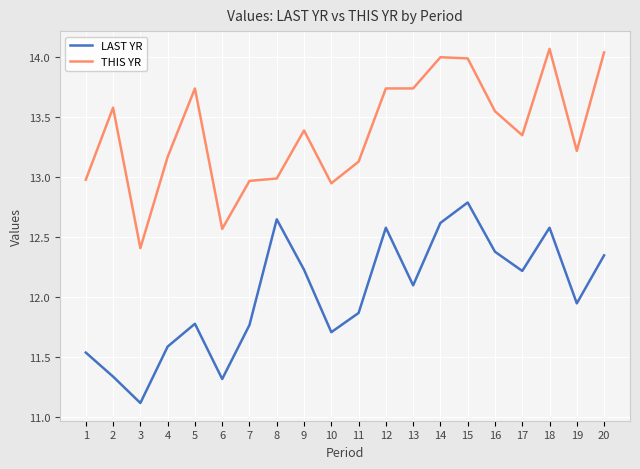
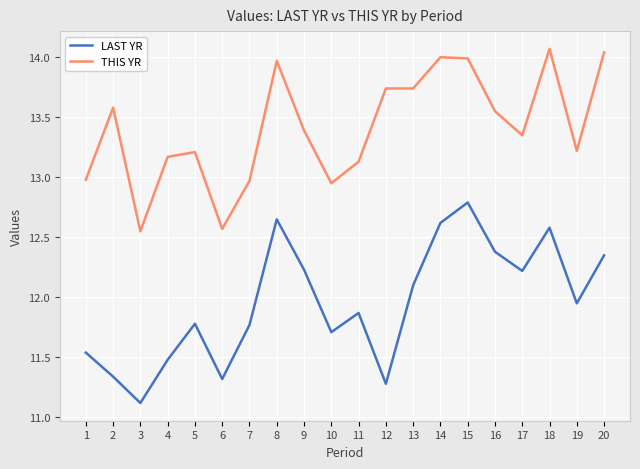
THIS YR, 3: 12.41 -> 12.55
LAST YR, 4: 11.59 -> 11.48
THIS YR, 5: 13.74 -> 13.21
THIS YR, 8: 12.99 -> 13.97
LAST YR, 12: 12.58 -> 11.28
